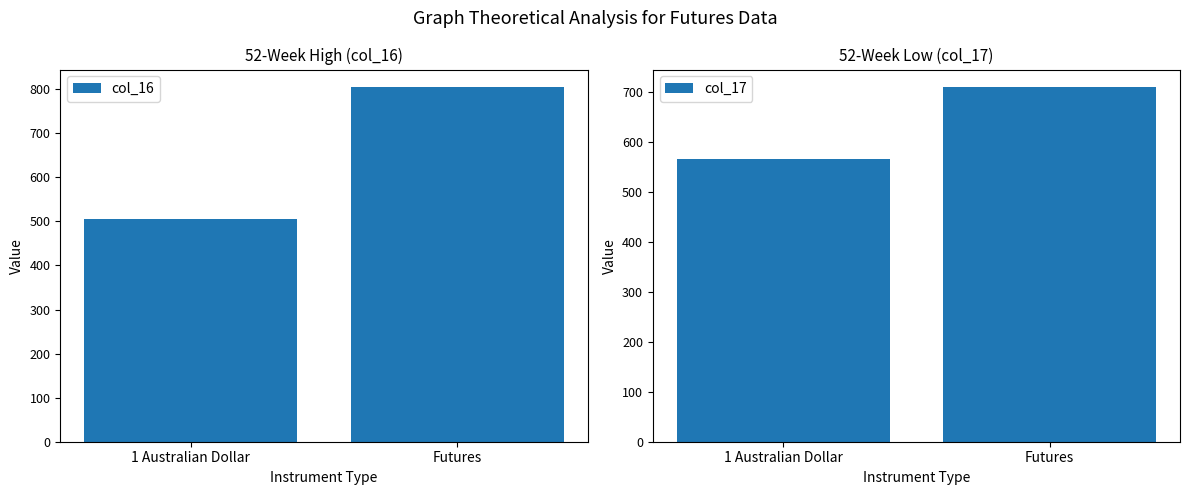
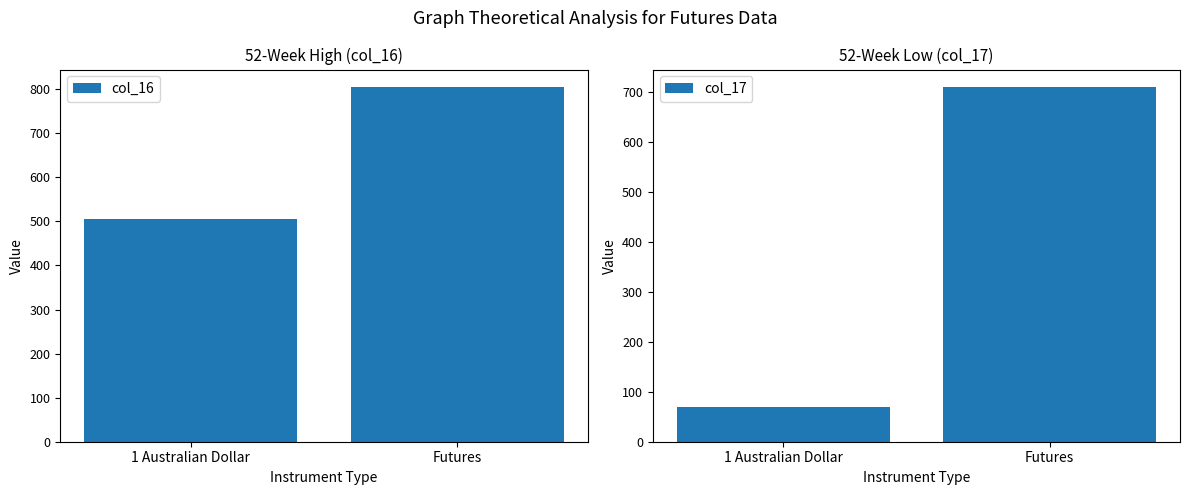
52-Week Low (col_17), 1 Australian Dollar: 560 -> 70
